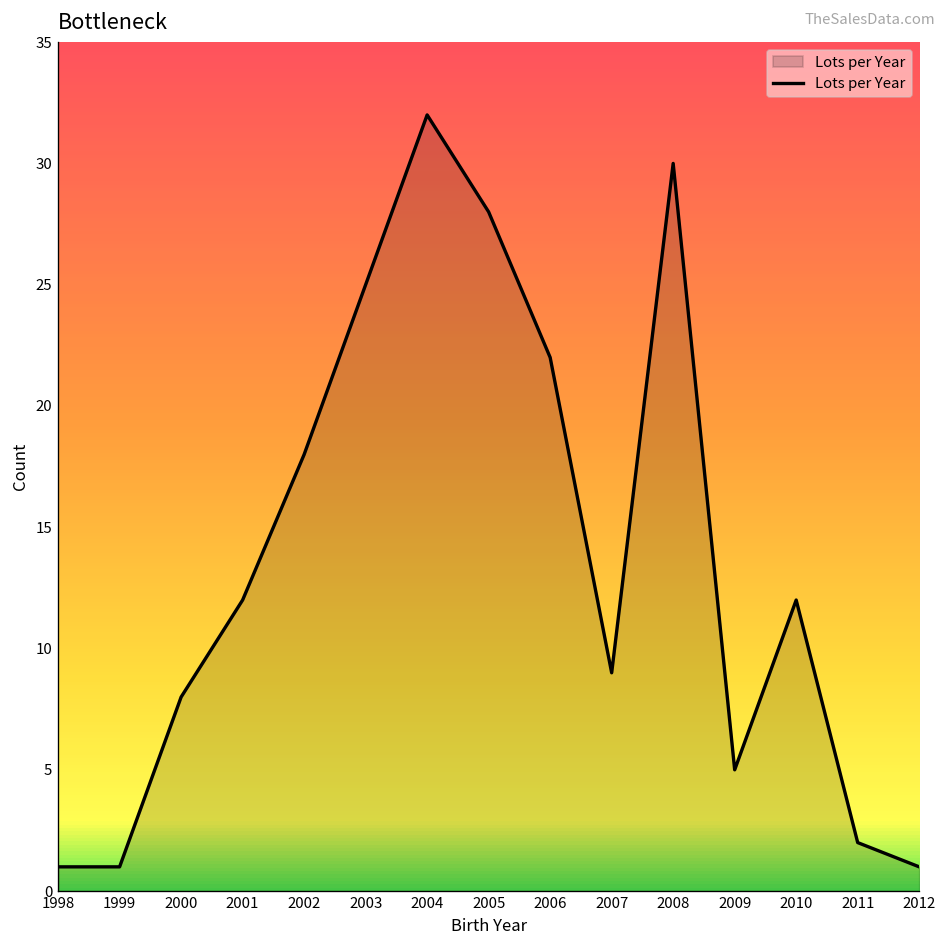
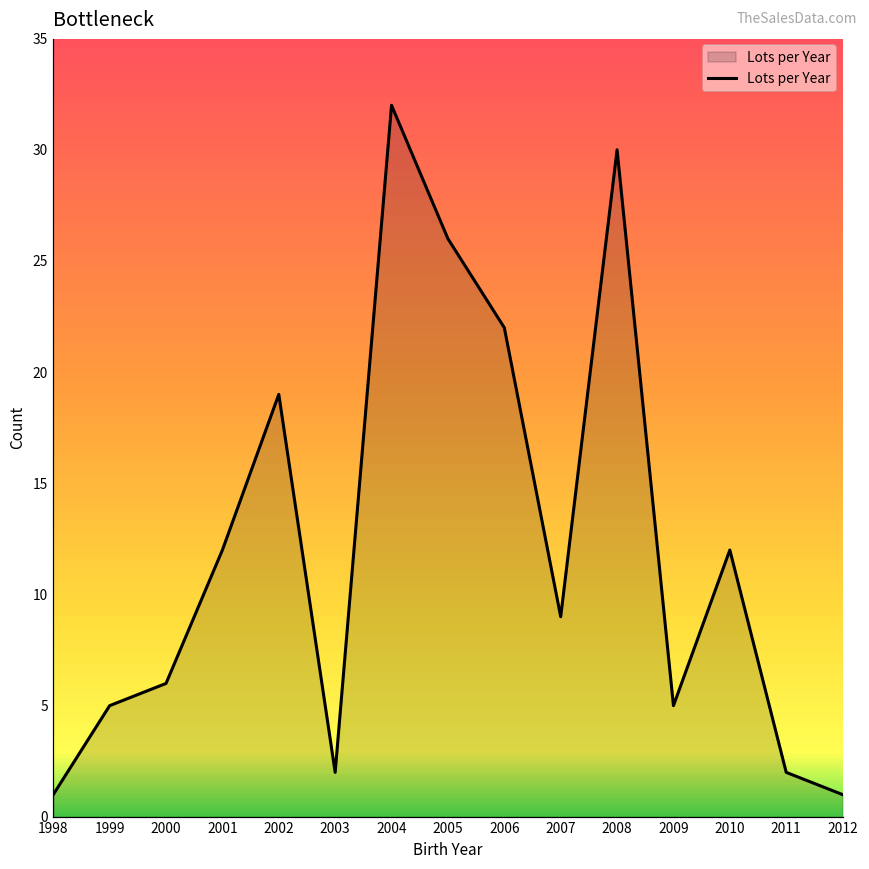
1999: 1 -> 5
2000: 8 -> 6
2002: 18 -> 19
2003: 25 -> 2
2005: 28 -> 26
